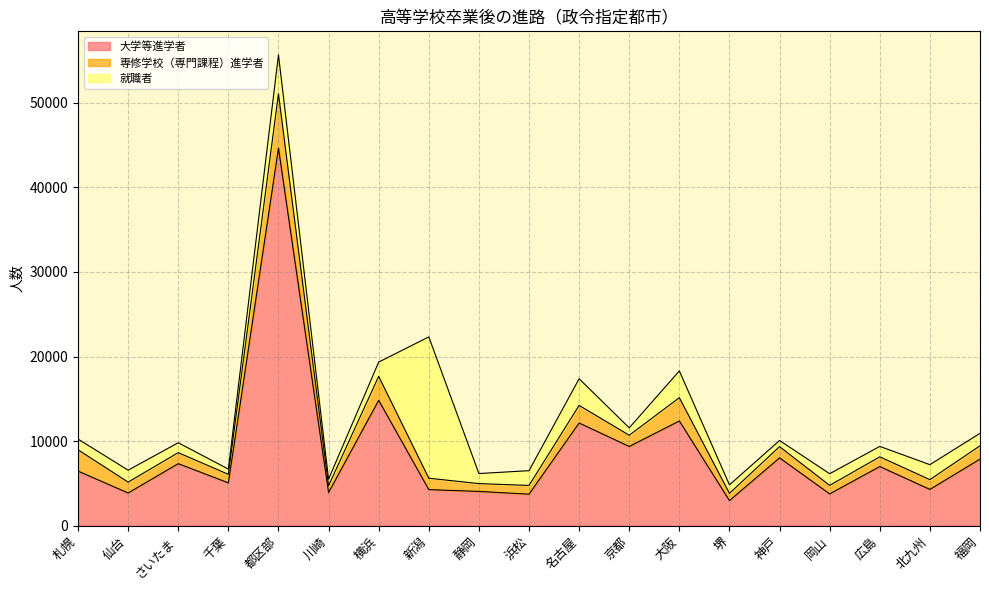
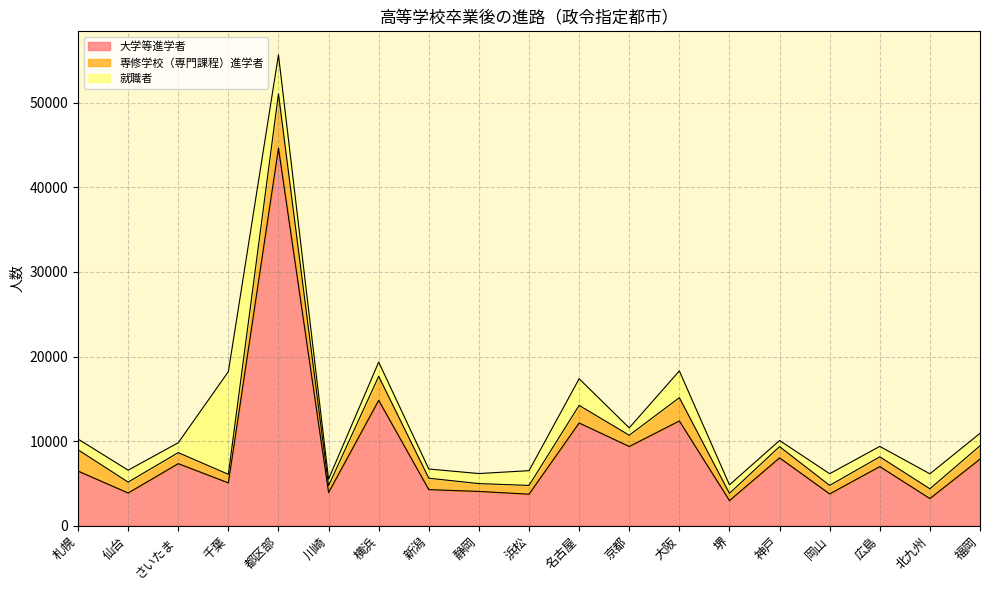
就職者, 千葉: 1000 -> 12000
就職者, 新潟: 17000 -> 1000
大学等進学者, 北九州: 4000 -> 3000
